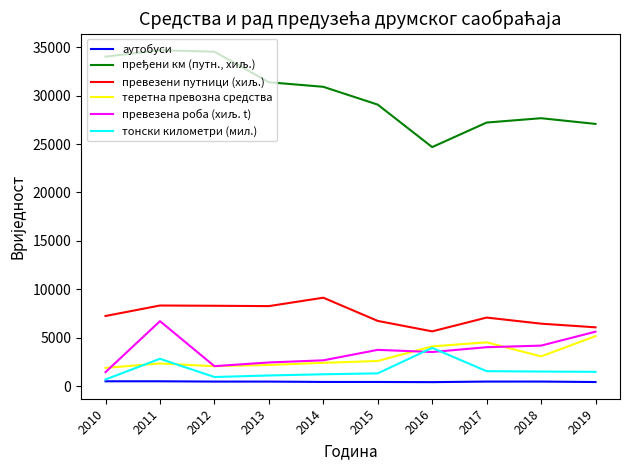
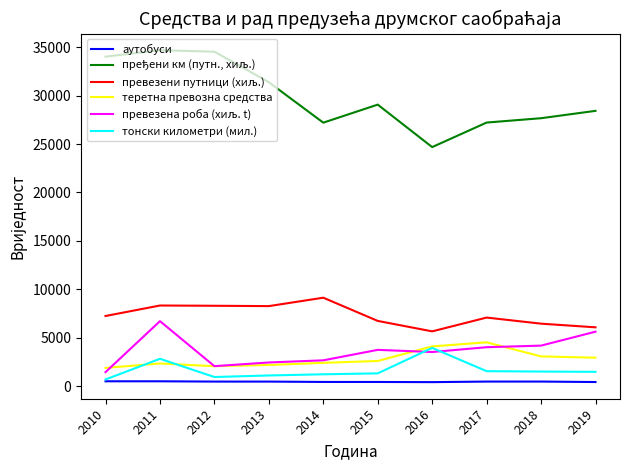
пређени км (путн., хиљ.), 2014: 31000 -> 27000
пређени км (путн., хиљ.), 2019: 27000 -> 28000
теретна превозна средства, 2019: 5000 -> 3000
